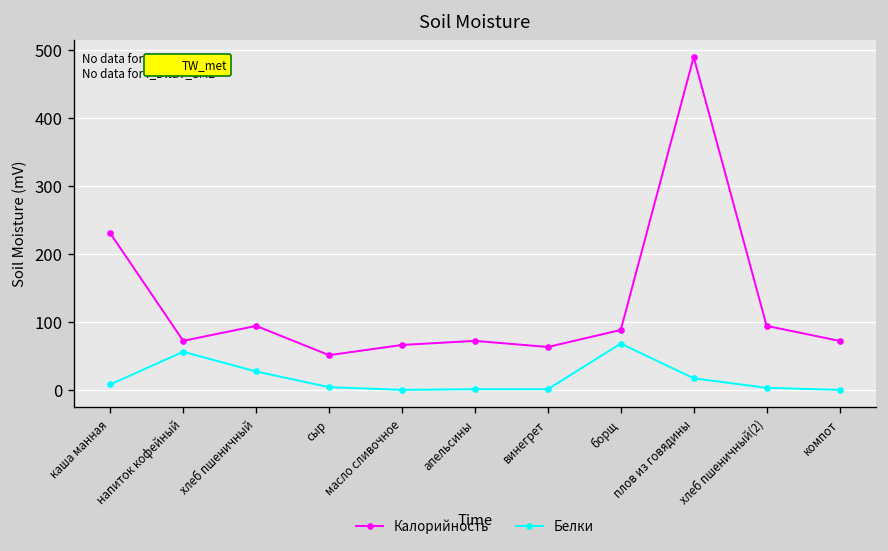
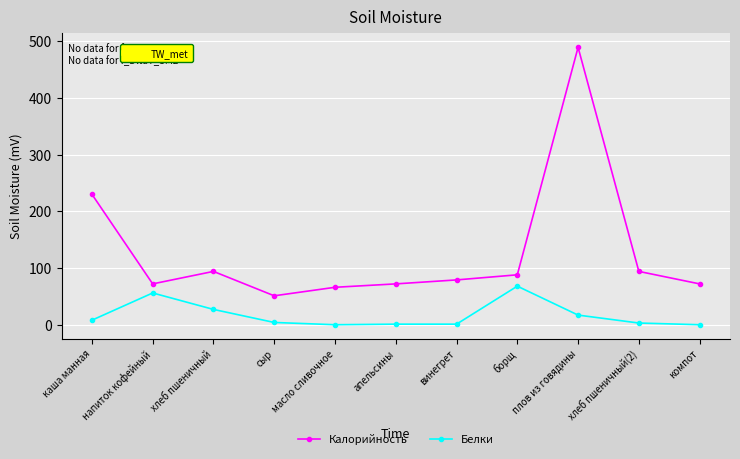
Калорийность, винегрет: 60 -> 80
